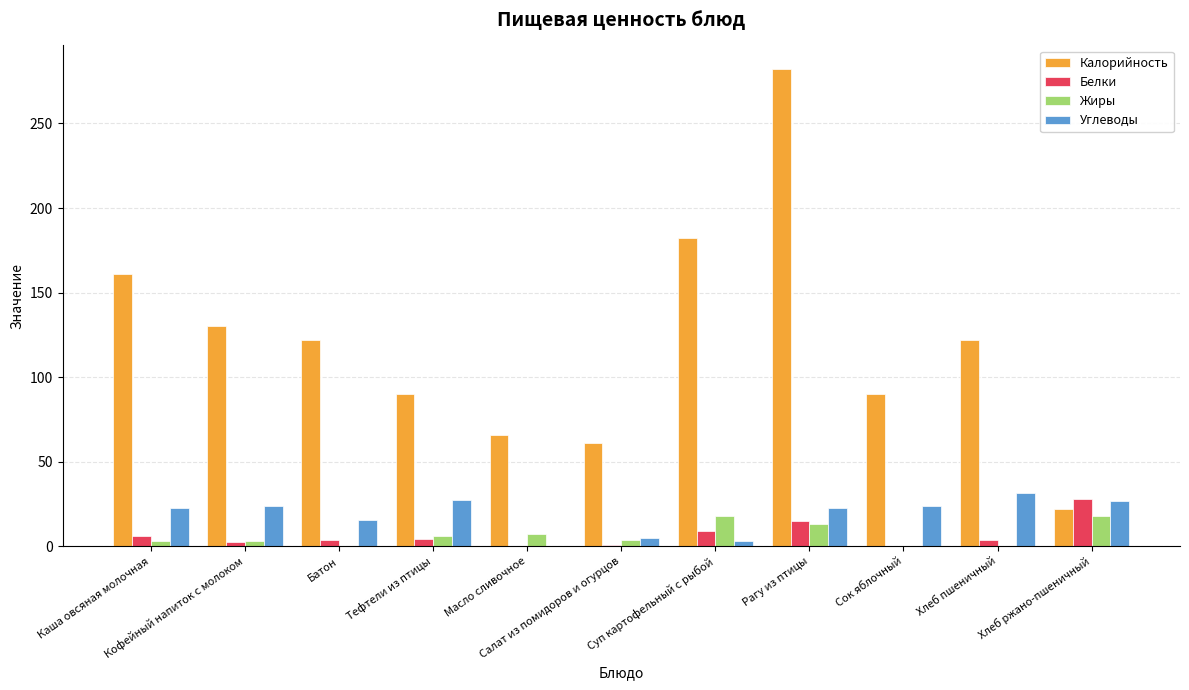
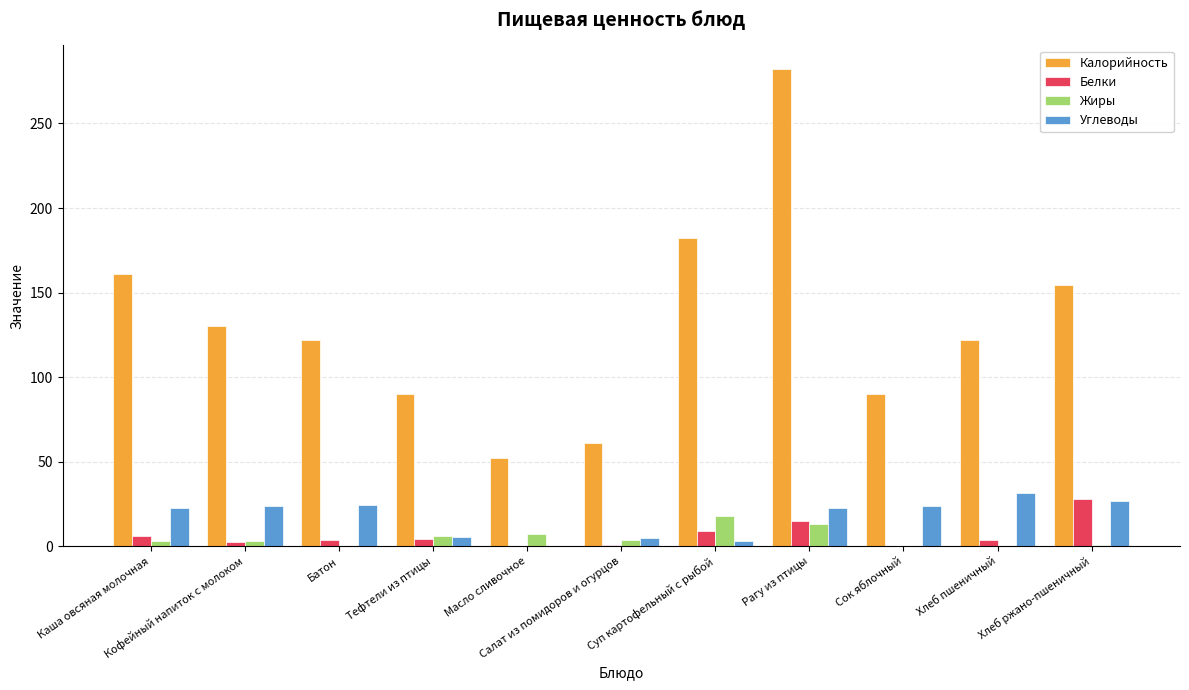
Углеводы, Батон: 16 -> 25
Углеводы, Тефтели из птицы: 28 -> 6
Калорийность, Масло сливочное: 66 -> 52
Калорийность, Хлеб ржано-пшеничный: 22 -> 154
Жиры, Хлеб ржано-пшеничный: 18 -> 1
